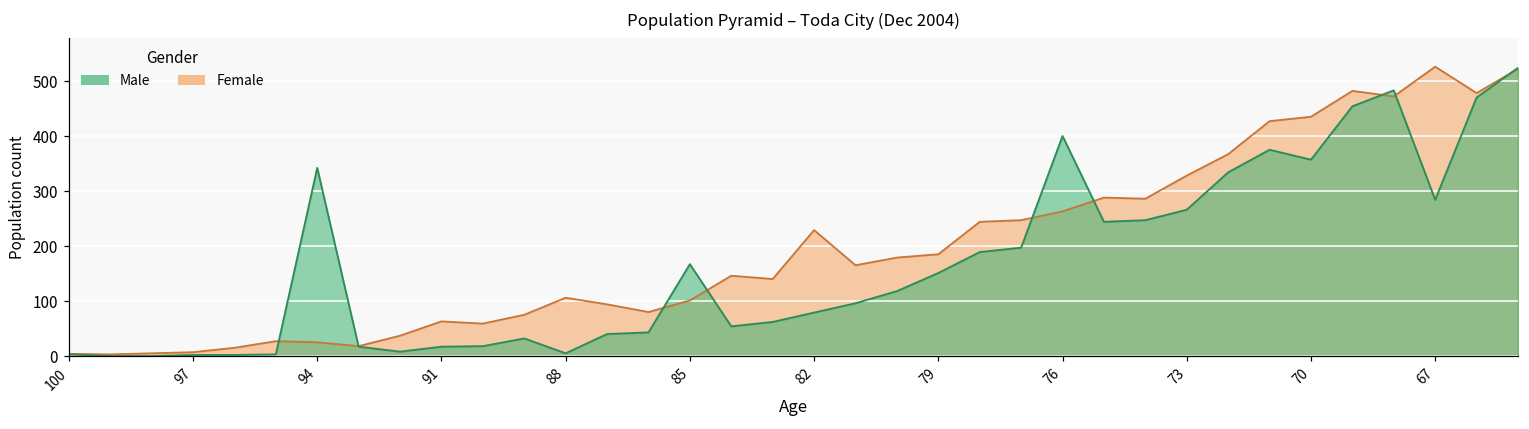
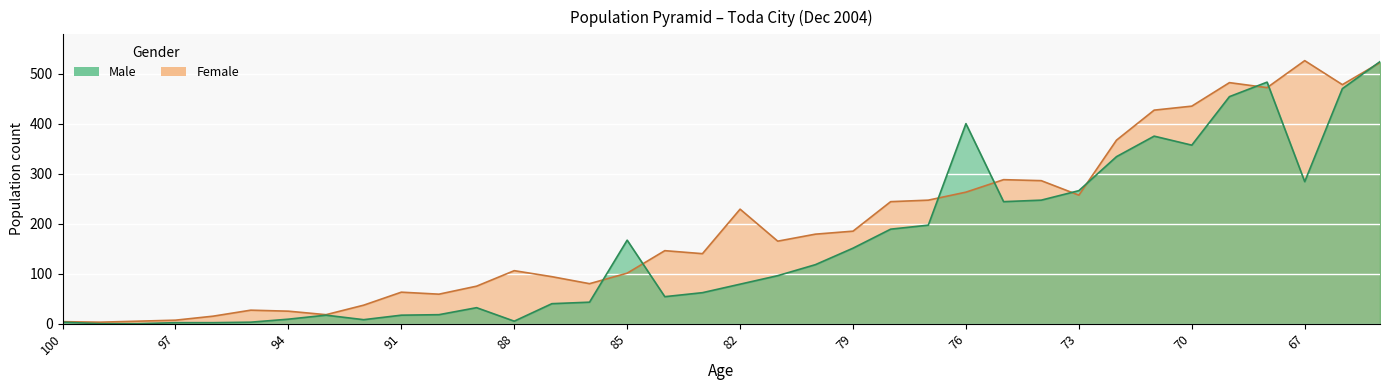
Male, 94: 340 -> 10
Female, 73: 330 -> 260
